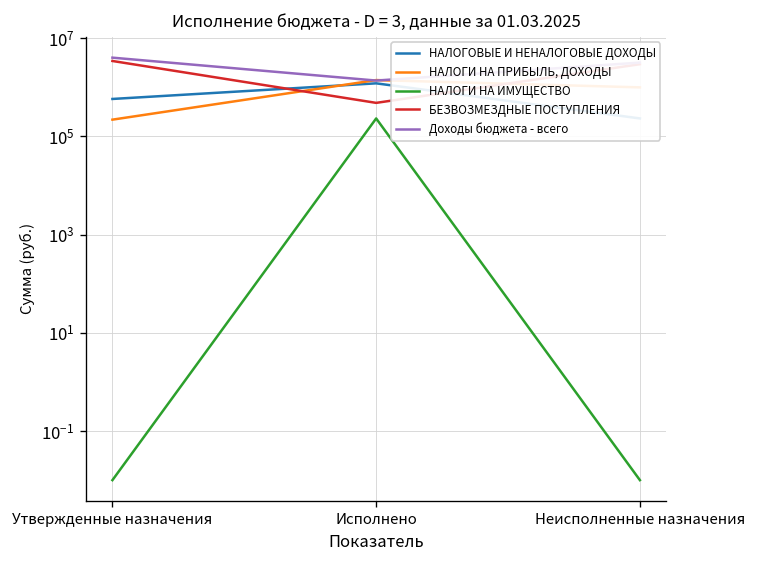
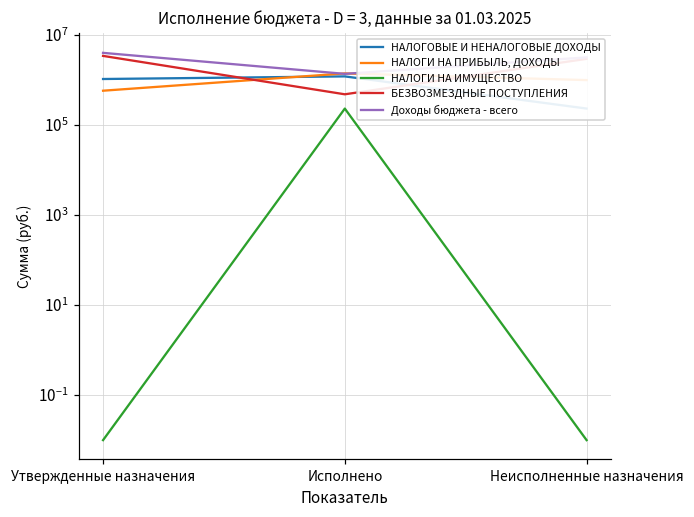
НАЛОГОВЫЕ И НЕНАЛОГОВЫЕ ДОХОДЫ, Утвержденные назначения: 600000 -> 1100000
НАЛОГИ НА ПРИБЫЛЬ, ДОХОДЫ, Утвержденные назначения: 200000 -> 600000
